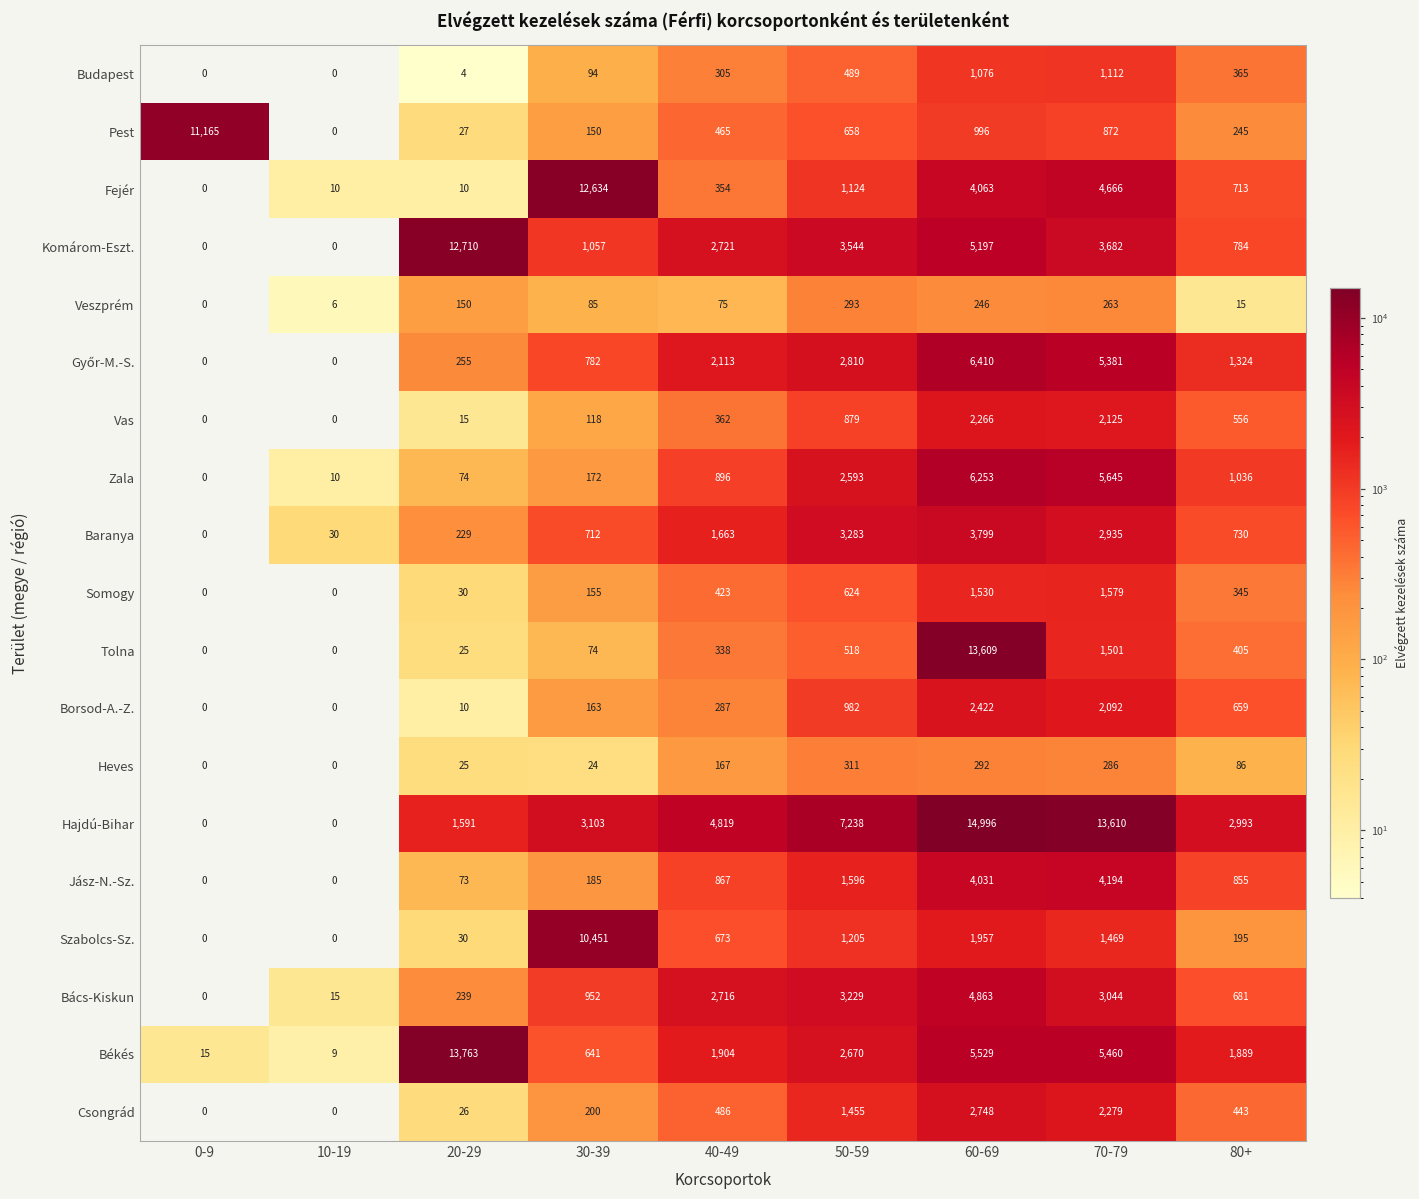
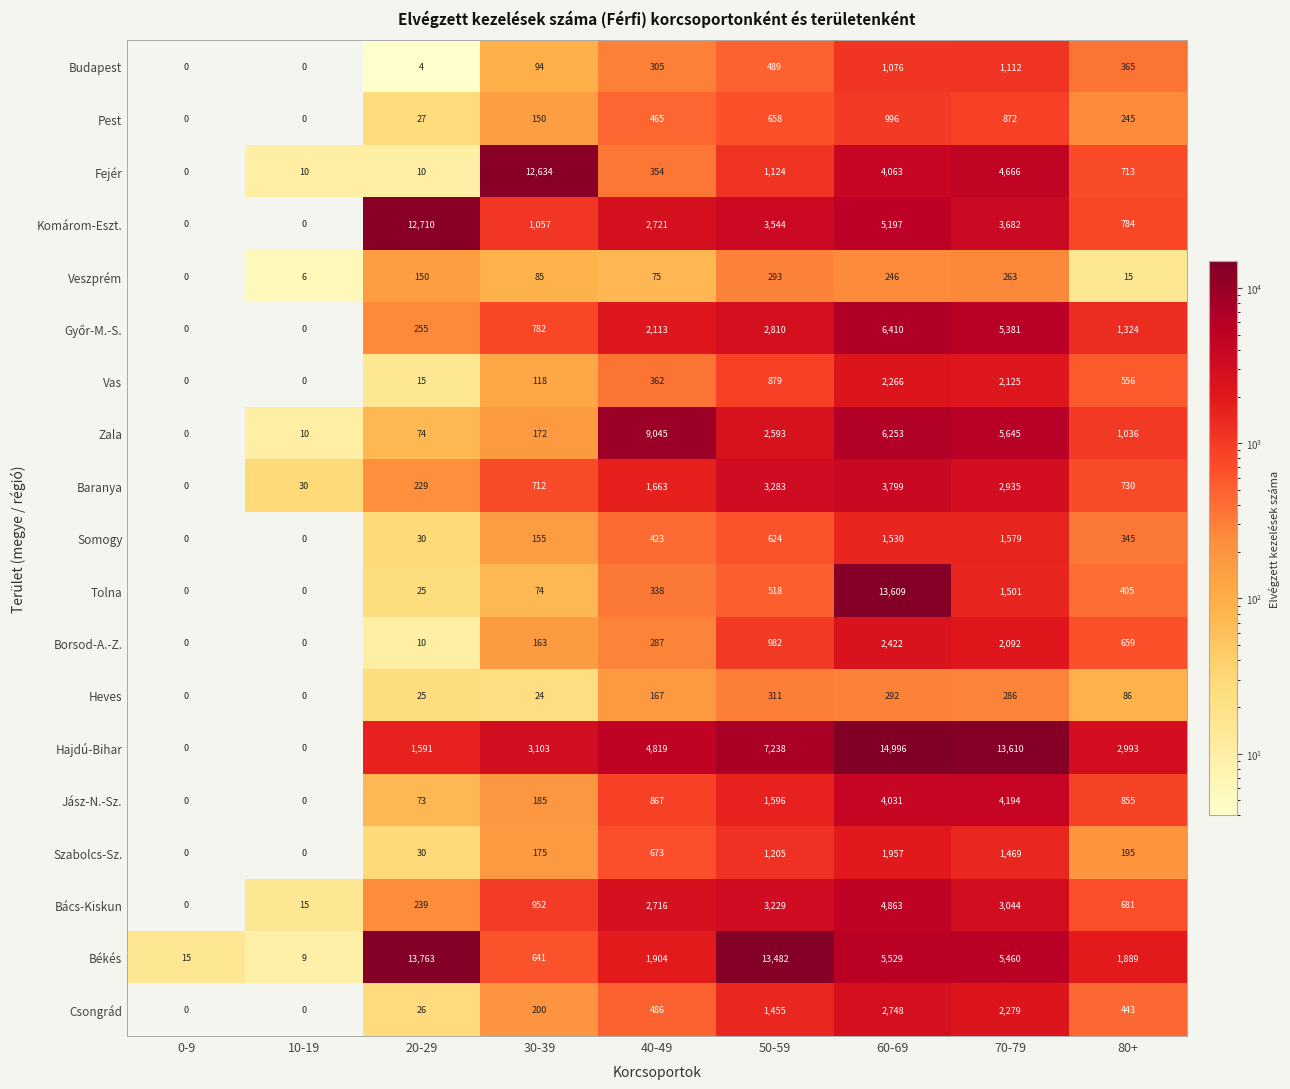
Pest, 0-9: 11,165 -> 0
Zala, 40-49: 896 -> 9,045
Szabolcs-Sz., 30-39: 10,451 -> 175
Békés, 50-59: 2,670 -> 13,482
